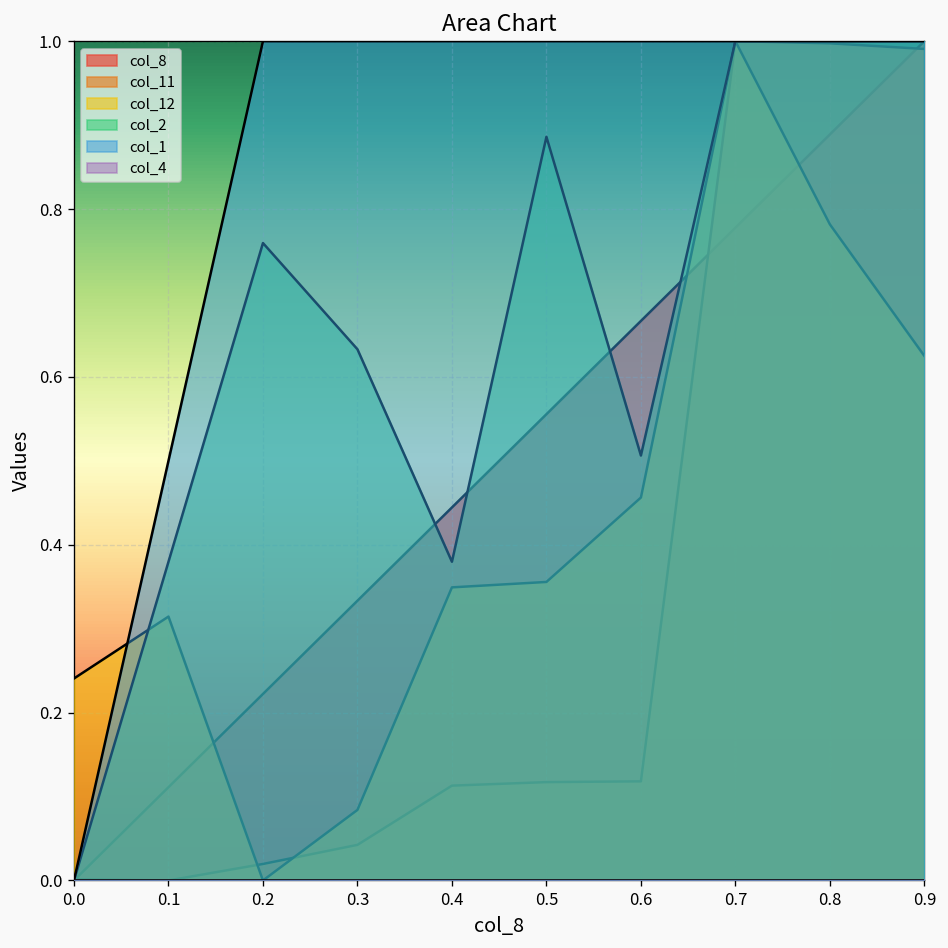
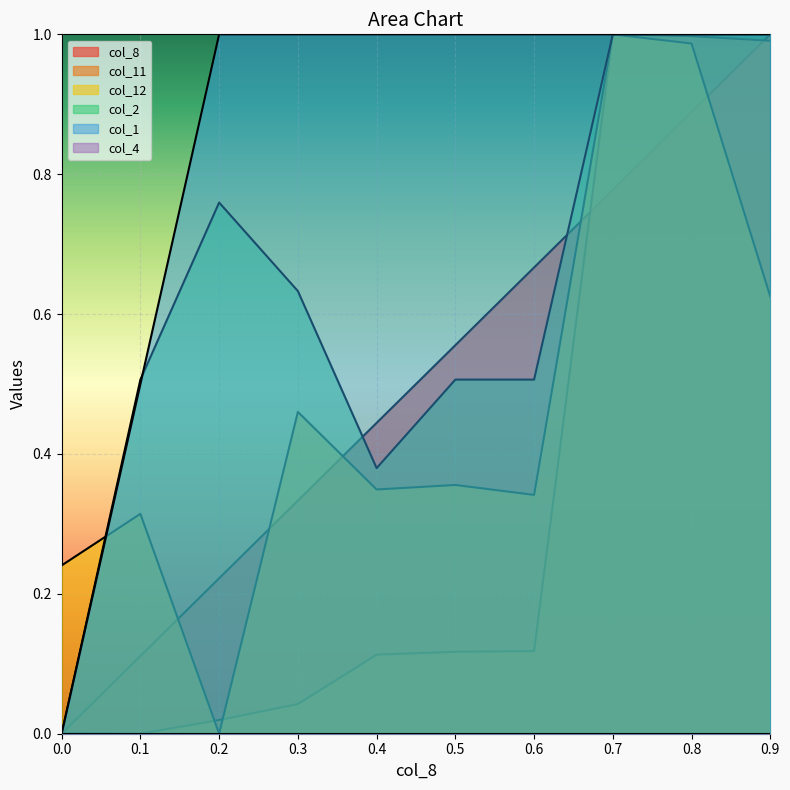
col_2, 0.1: 0.38 -> 0.51
col_12, 0.3: 0.08 -> 0.46
col_2, 0.5: 0.89 -> 0.51
col_12, 0.6: 0.46 -> 0.34
col_12, 0.8: 0.78 -> 0.99
